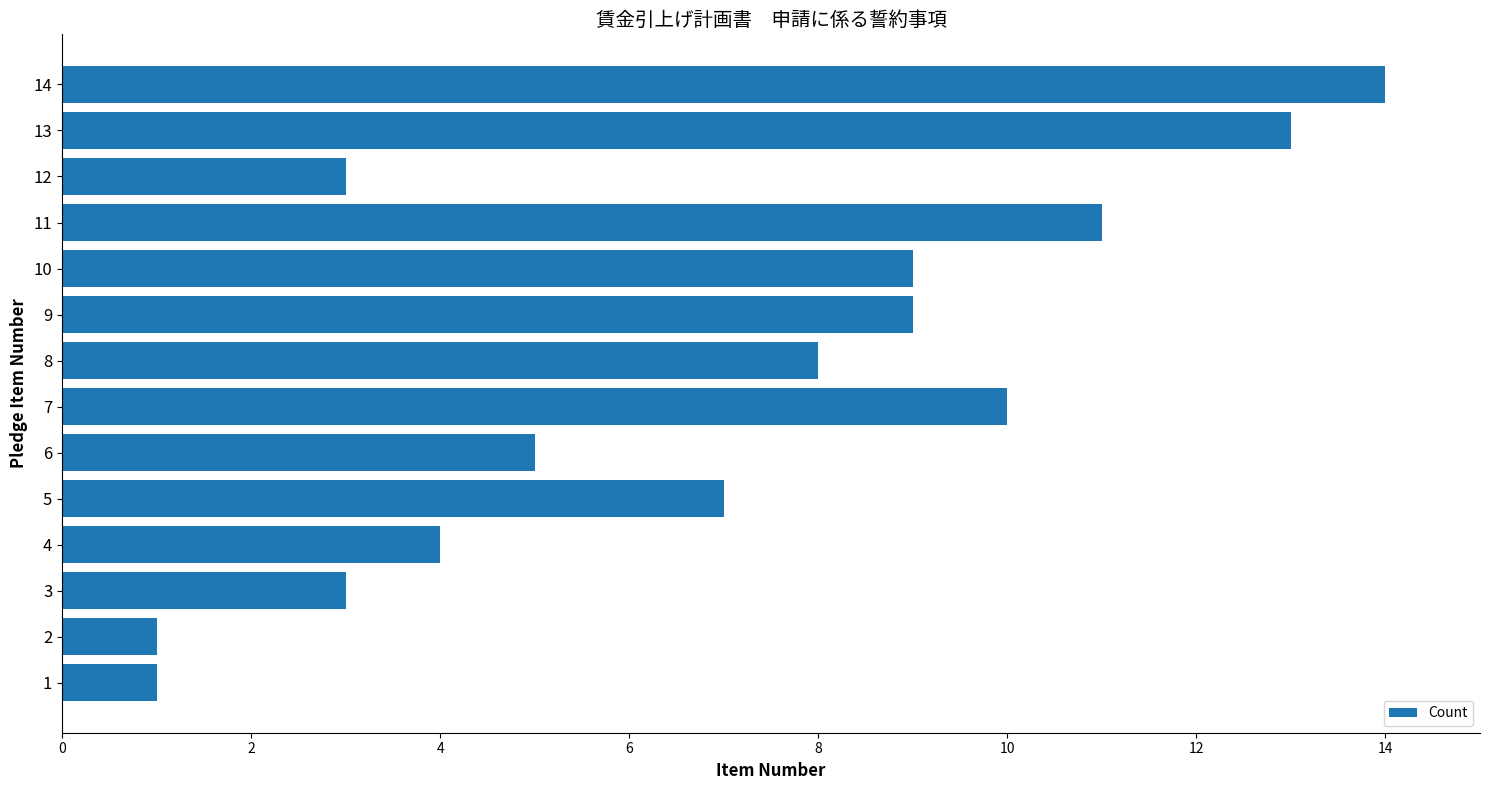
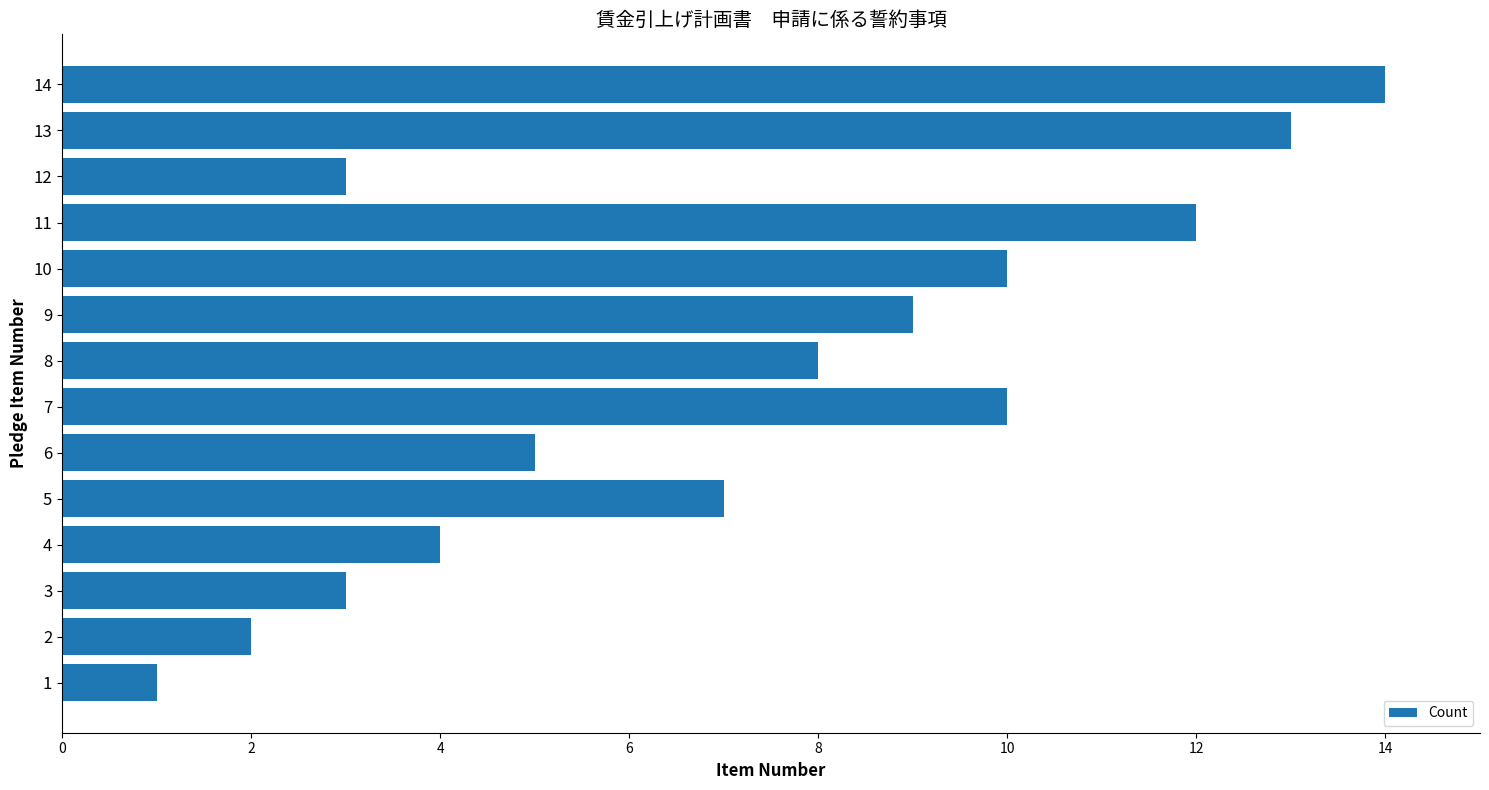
11: 11 -> 12
10: 9 -> 10
2: 1 -> 2
